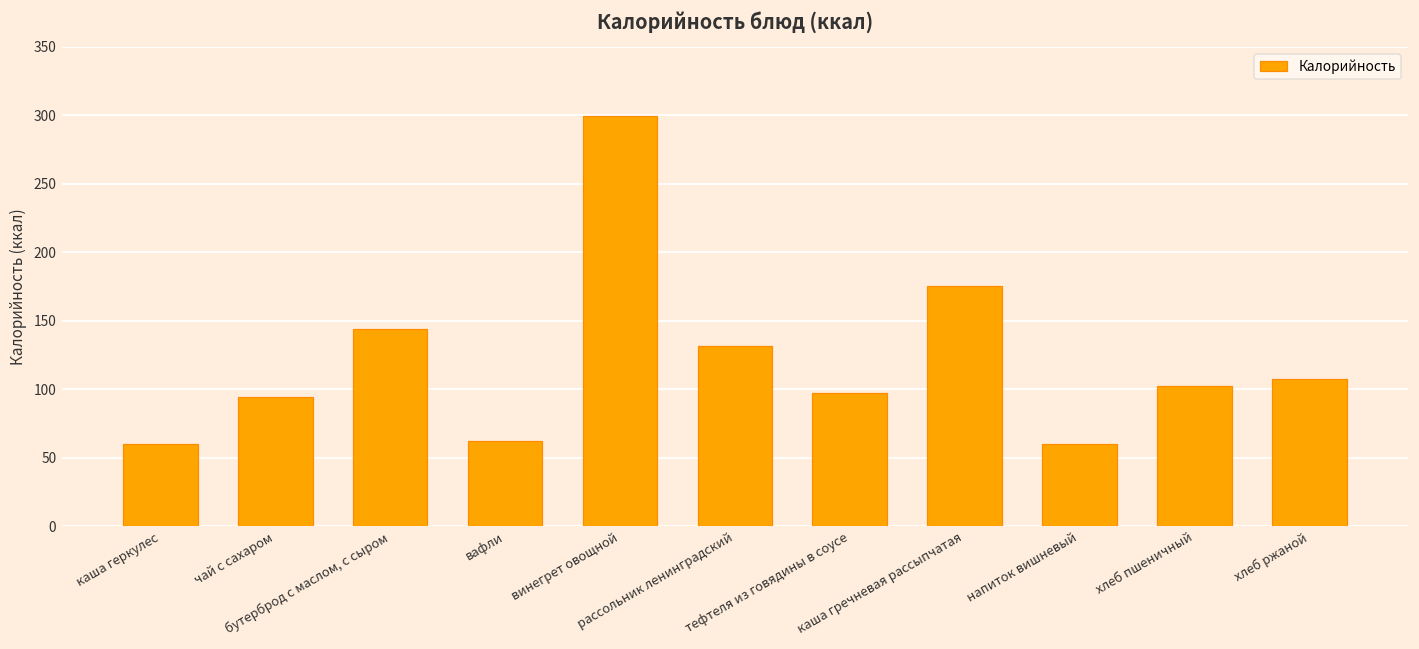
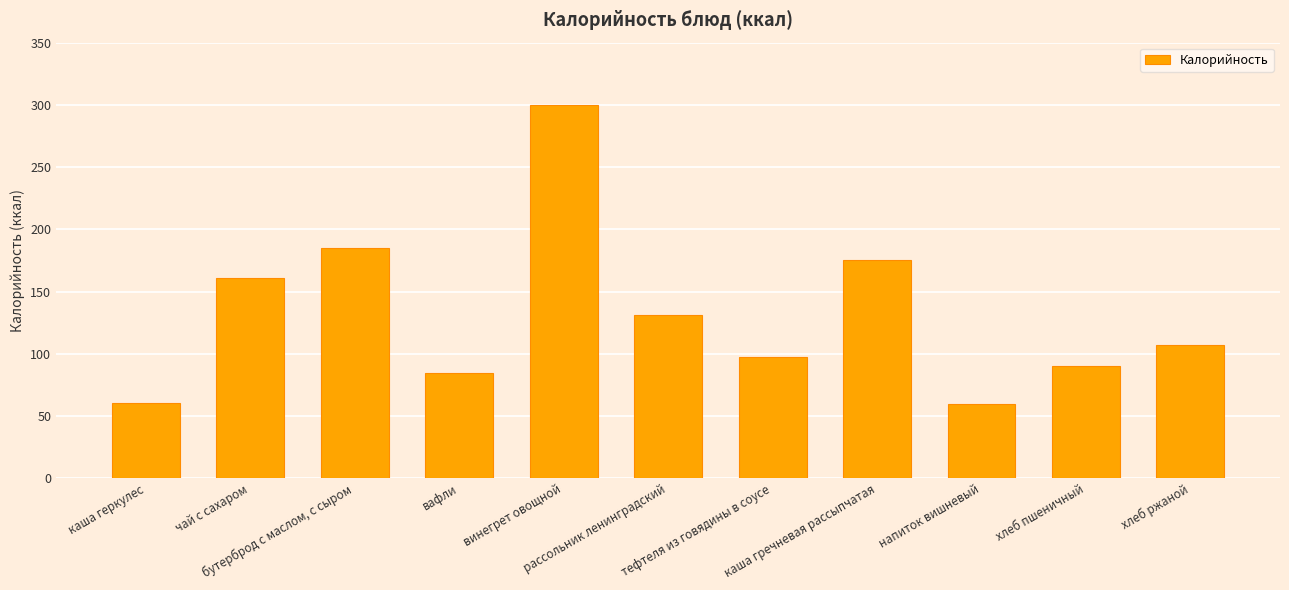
чай с сахаром: 94 -> 161
бутерброд с маслом, с сыром: 144 -> 185
вафли: 62 -> 84
хлеб пшеничный: 102 -> 90
